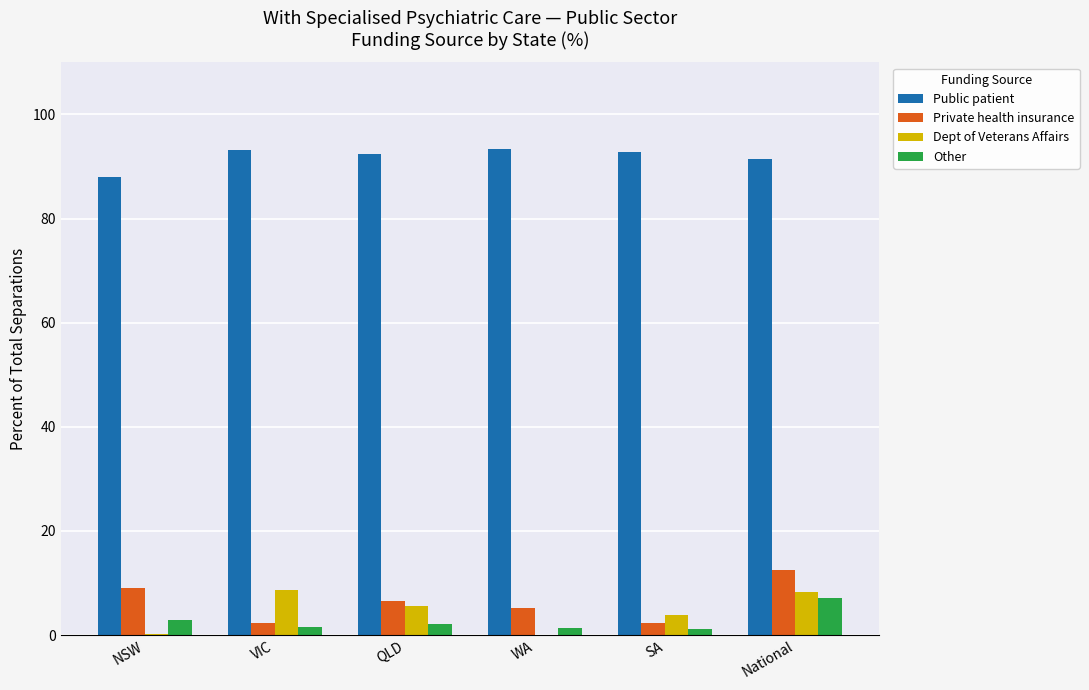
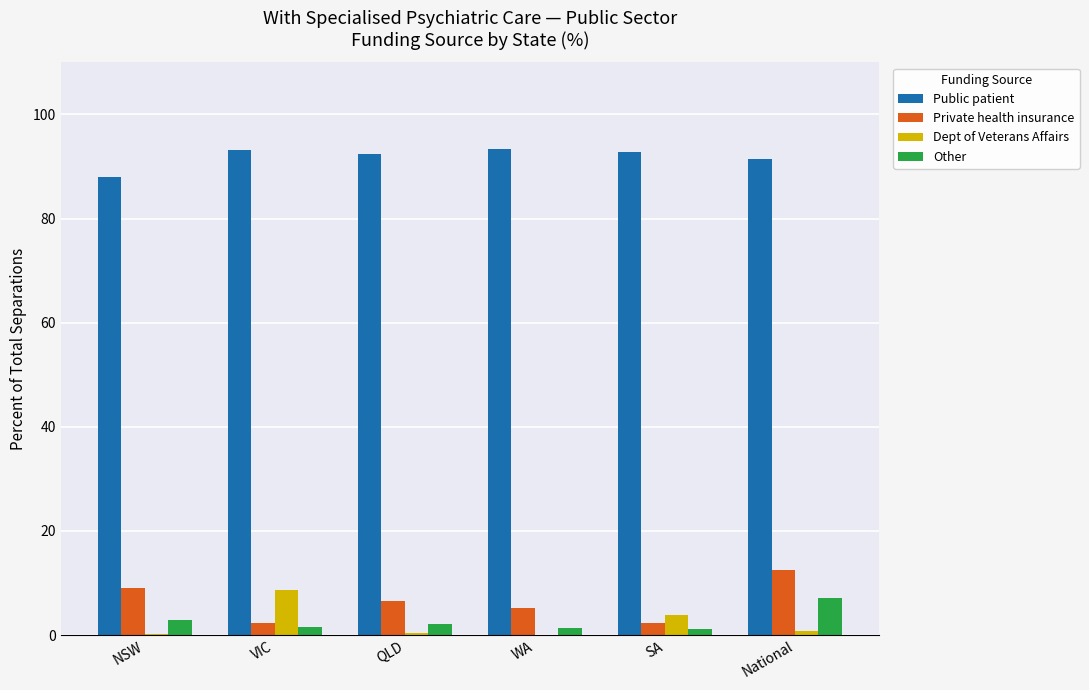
Dept of Veterans Affairs, QLD: 6 -> 1
Dept of Veterans Affairs, National: 8 -> 1
